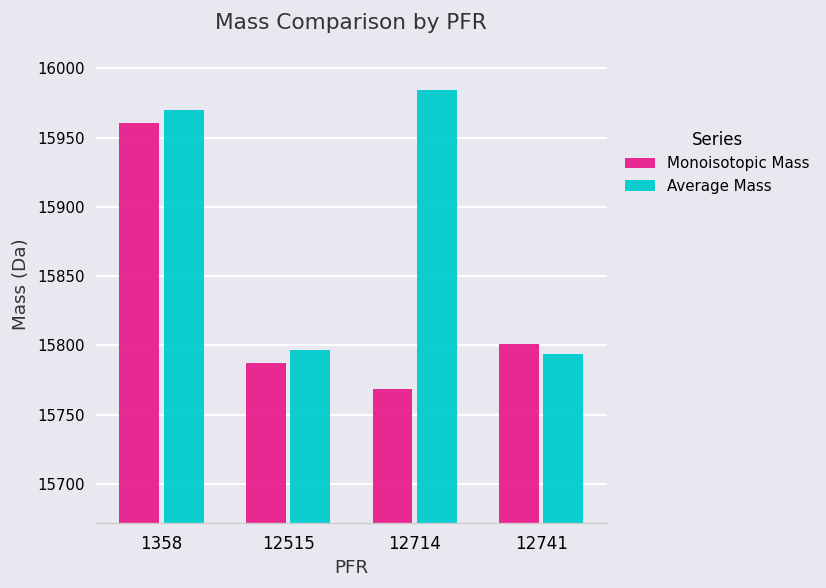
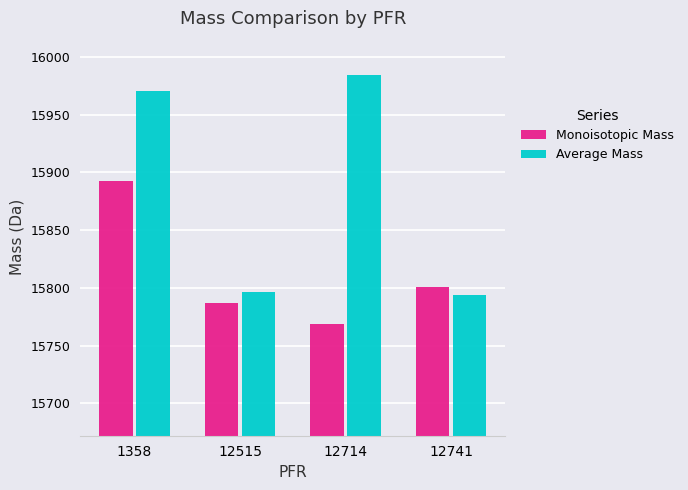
Monoisotopic Mass, 1358: 15960 -> 15893
